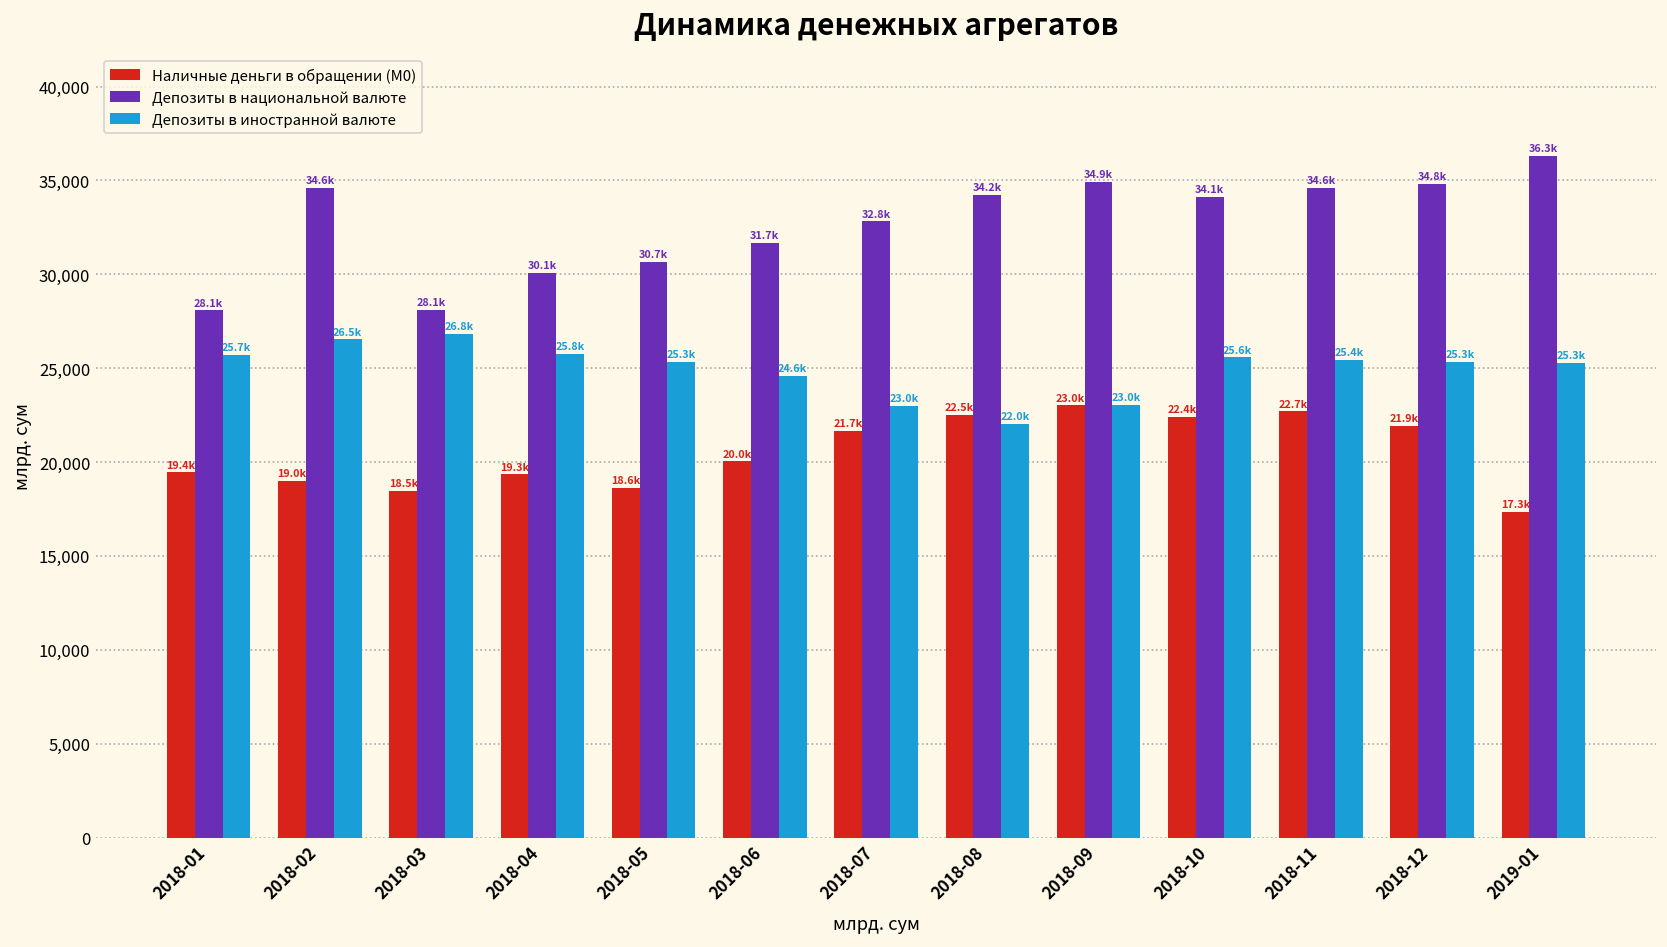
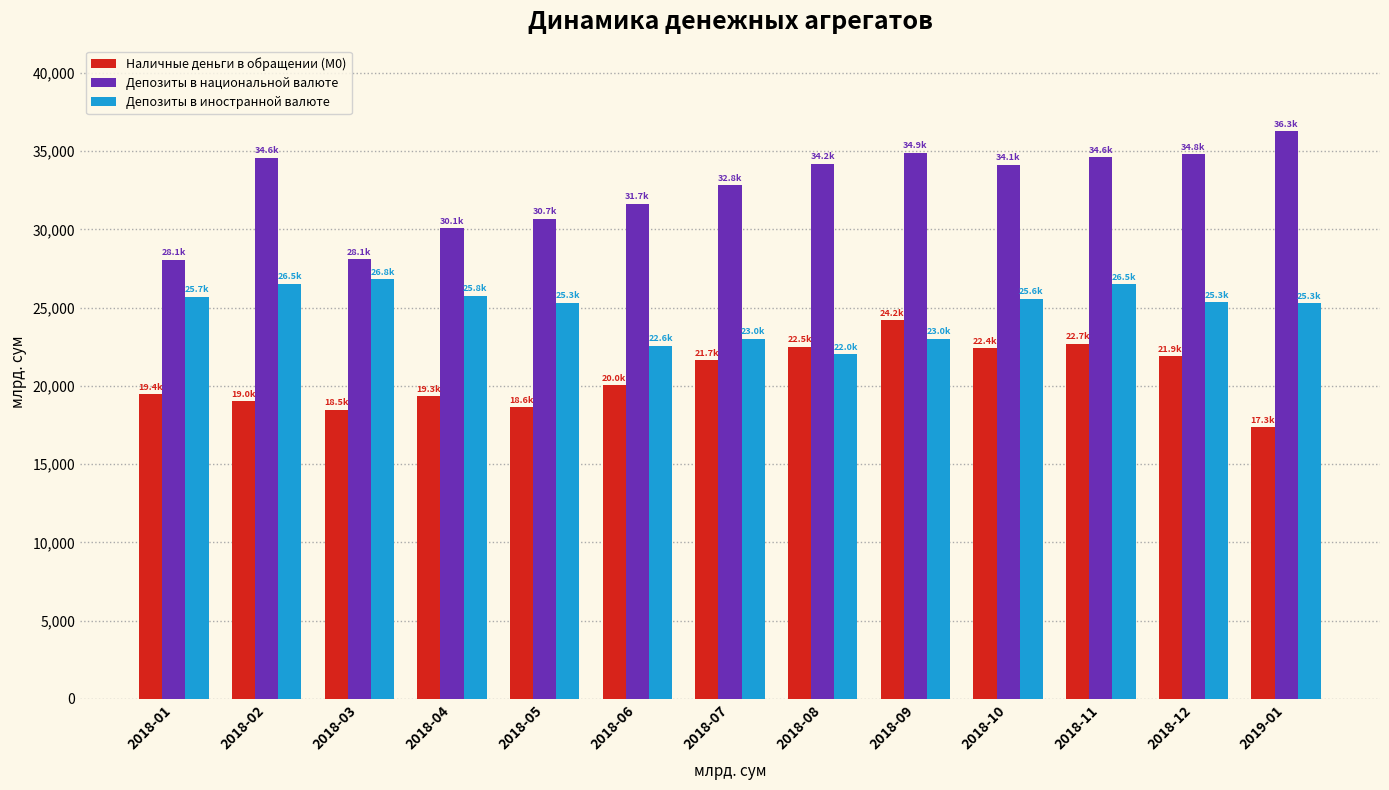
Депозиты в иностранной валюте, 2018-06: 24.6k -> 22.6k
Наличные деньги в обращении (М0), 2018-09: 23.0k -> 24.2k
Депозиты в иностранной валюте, 2018-11: 25.4k -> 26.5k
